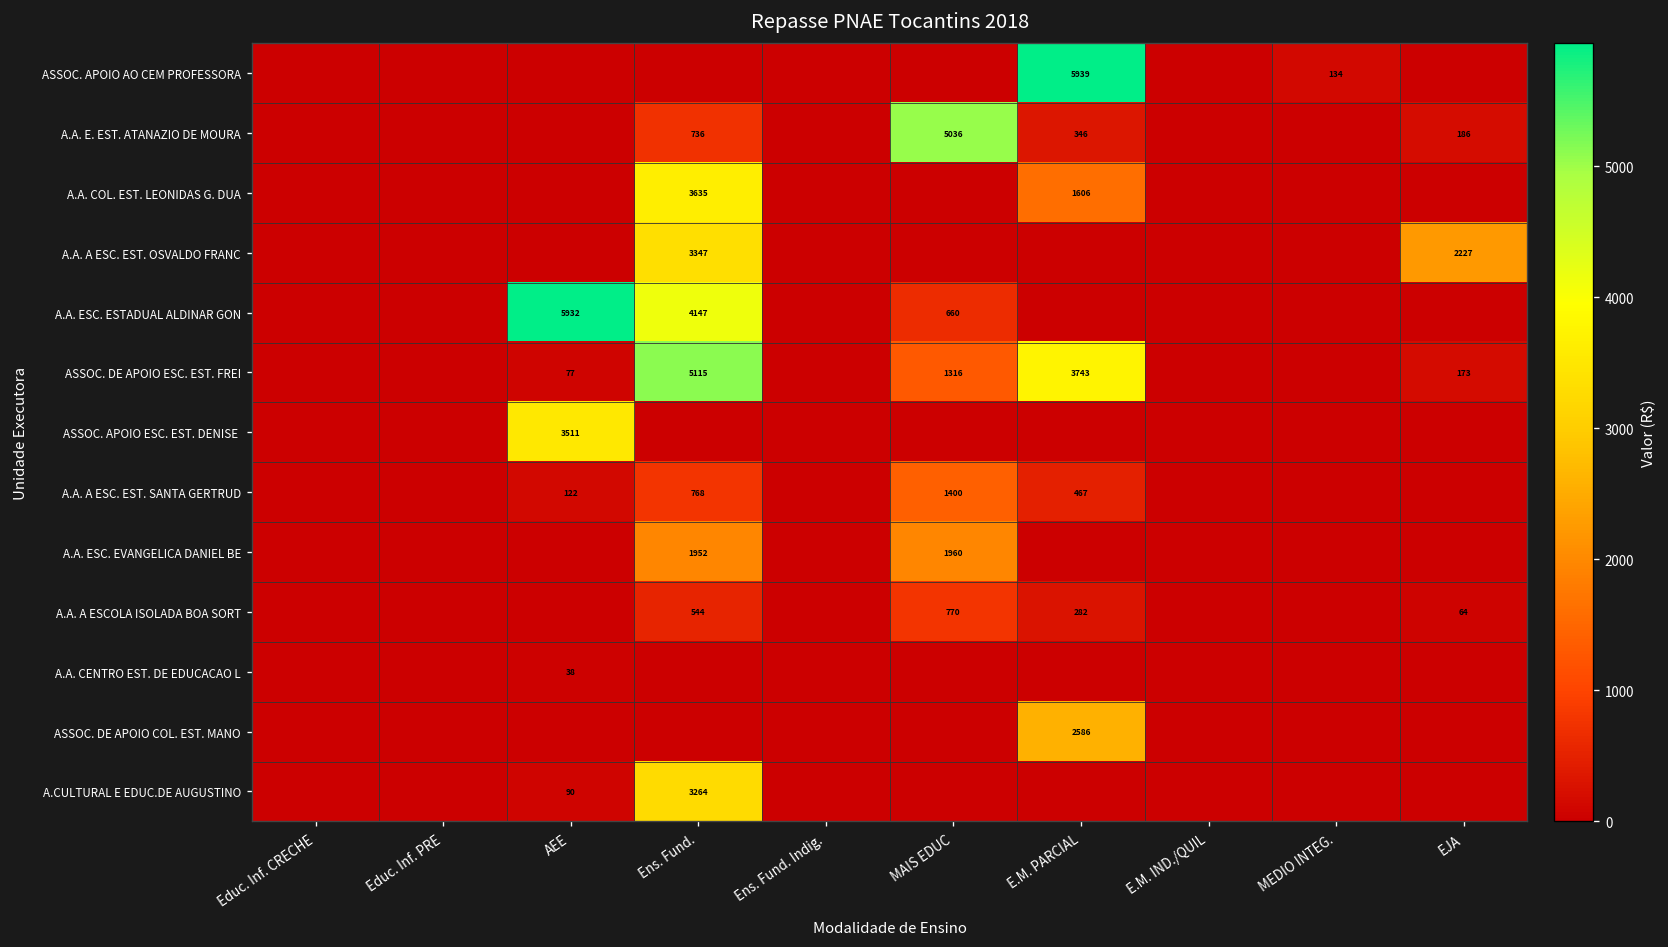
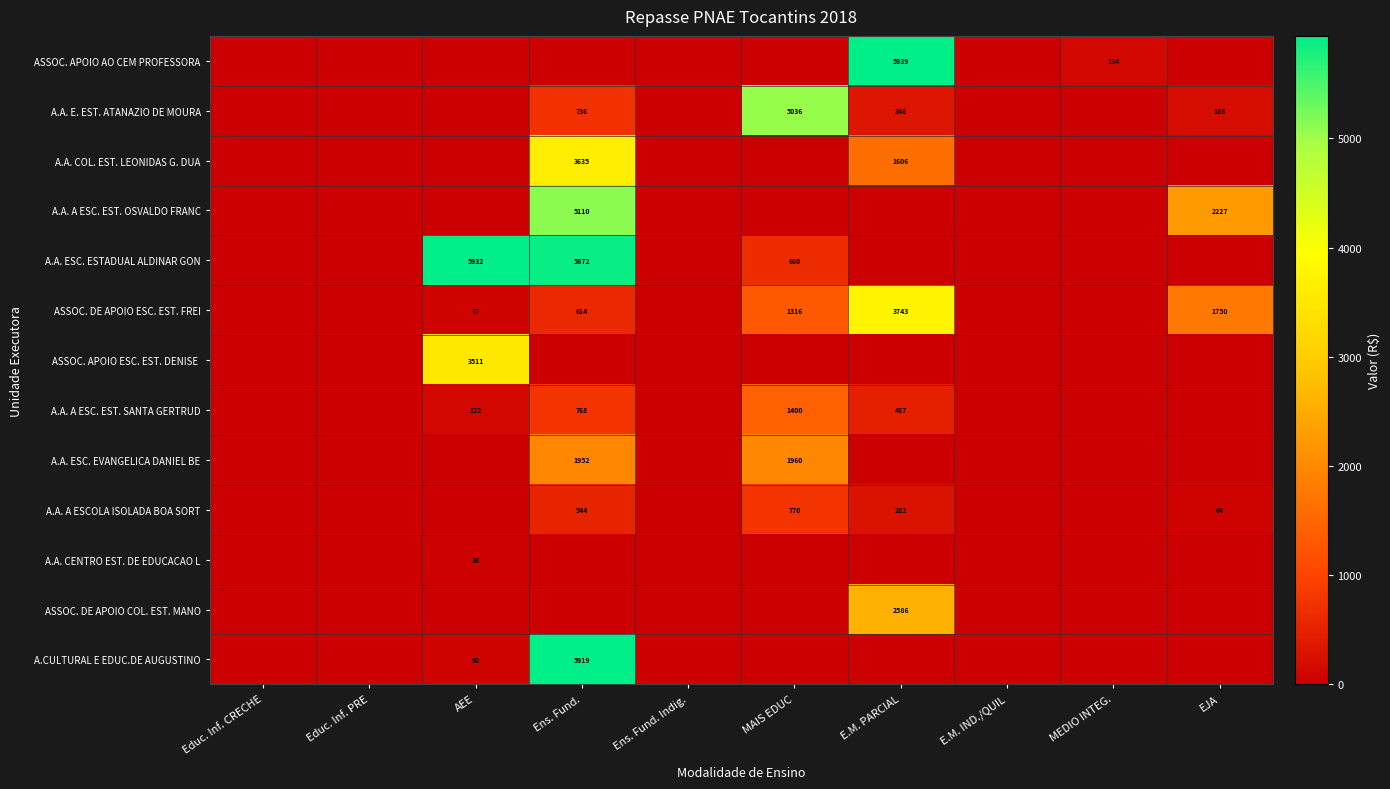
A.A. A ESC. EST. OSVALDO FRANC, Ens. Fund.: 3347 -> 5110
A.A. ESC. ESTADUAL ALDINAR GON, Ens. Fund.: 4147 -> 5872
ASSOC. DE APOIO ESC. EST. FREI, Ens. Fund.: 5115 -> 614
ASSOC. DE APOIO ESC. EST. FREI, EJA: 173 -> 1750
A.CULTURAL E EDUC.DE AUGUSTINO, Ens. Fund.: 3264 -> 5919
